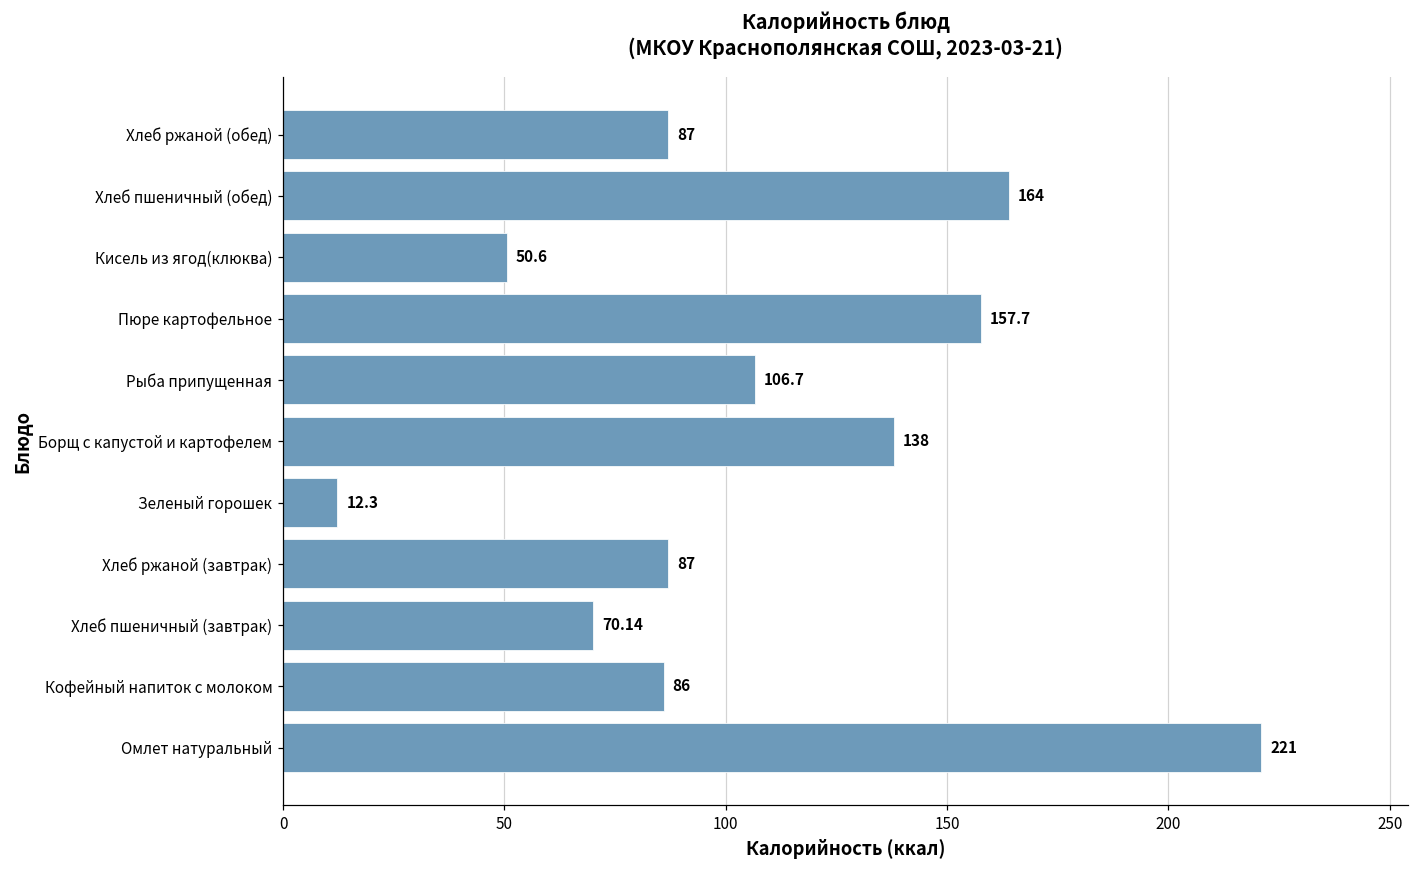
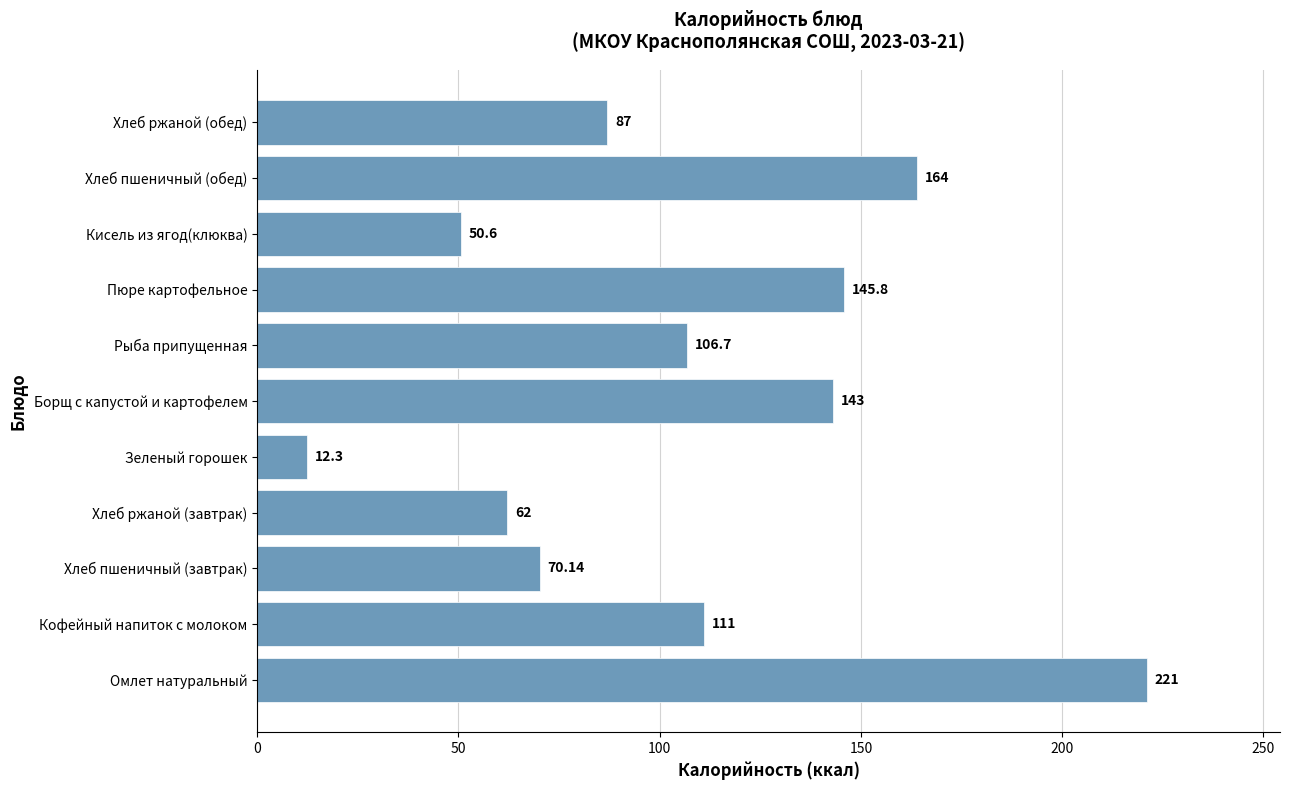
Пюре картофельное: 157.7 -> 145.8
Борщ с капустой и картофелем: 138 -> 143
Хлеб ржаной (завтрак): 87 -> 62
Кофейный напиток с молоком: 86 -> 111
